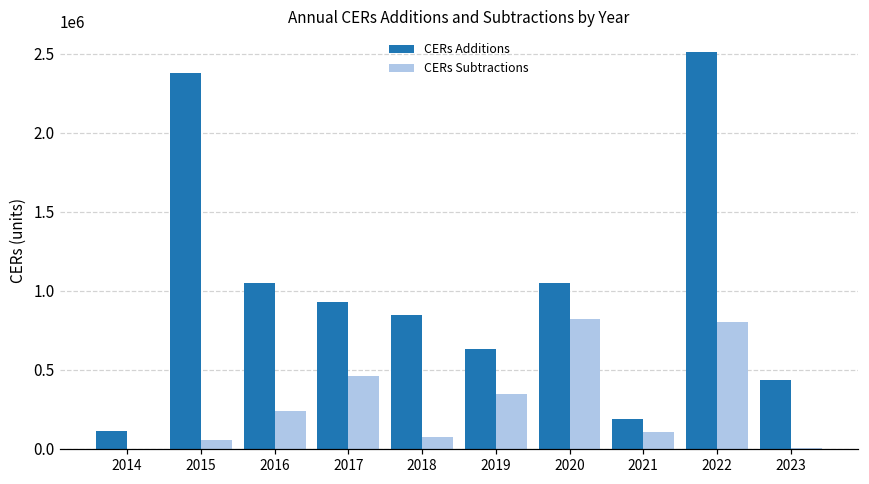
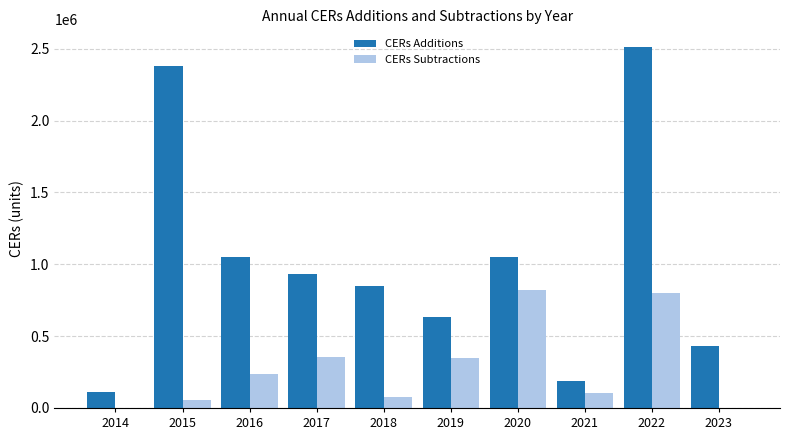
CERs Subtractions, 2017: 460000 -> 350000
